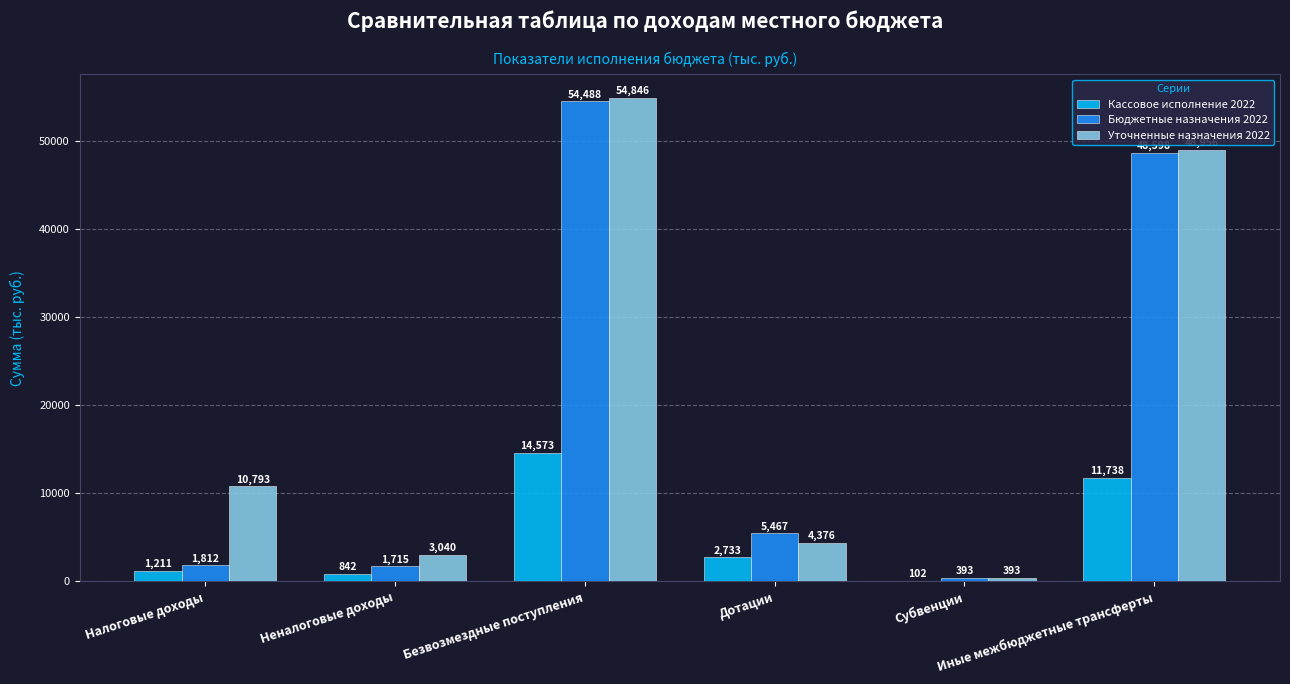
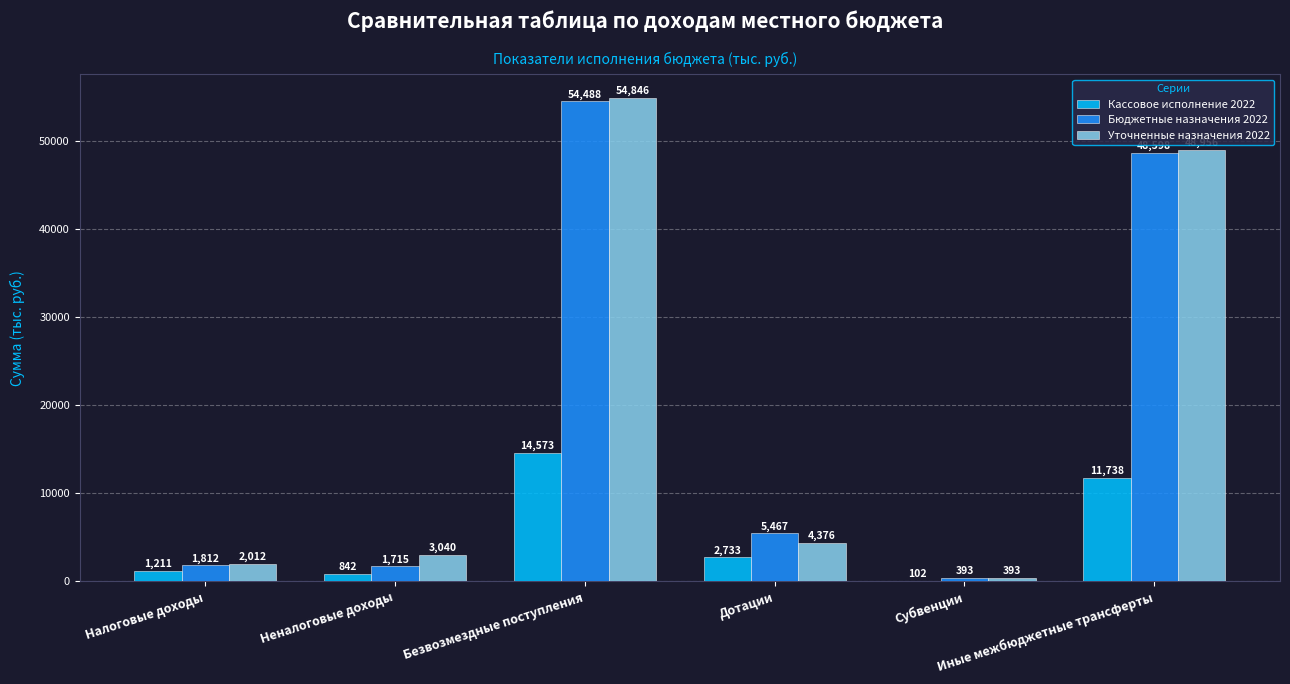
Уточненные назначения 2022, Налоговые доходы: 10,793 -> 2,012
